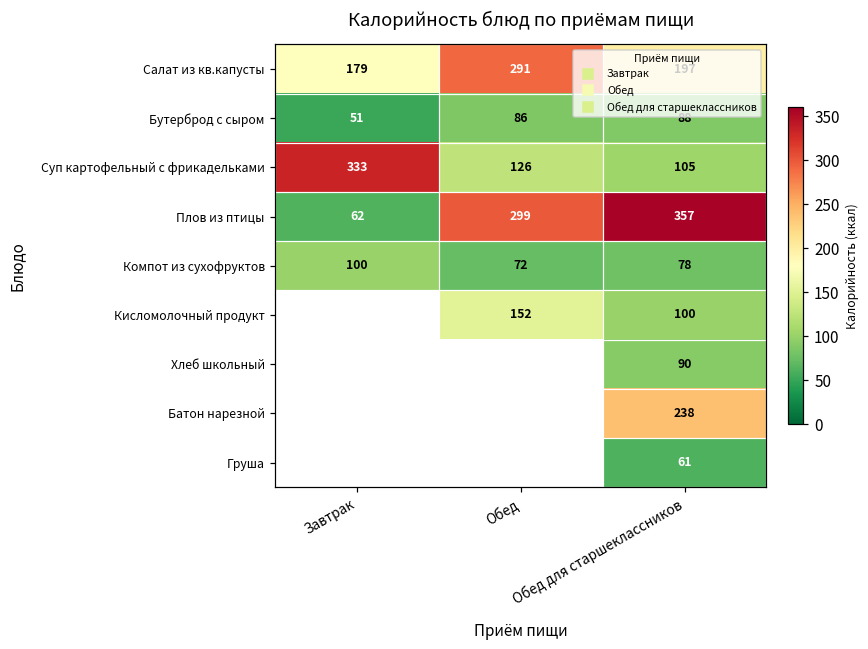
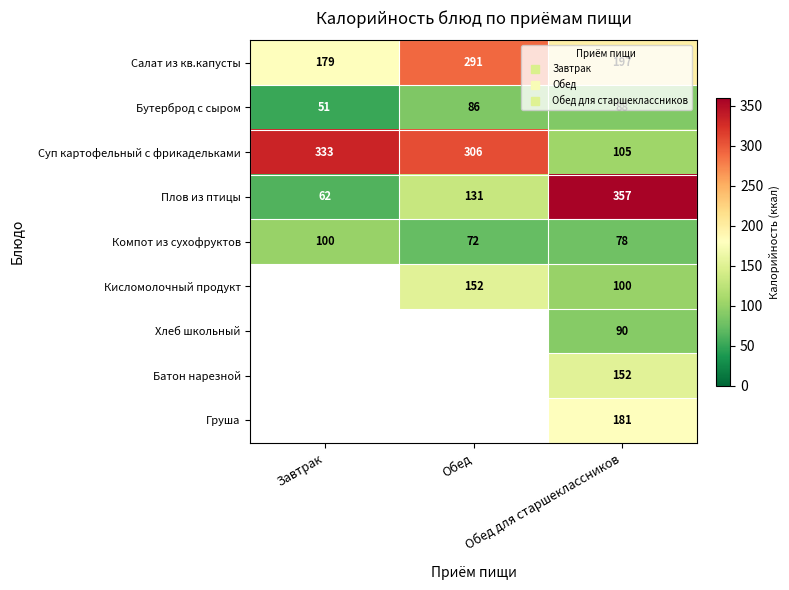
Суп картофельный с фрикадельками, Обед: 126 -> 306
Плов из птицы, Обед: 299 -> 131
Батон нарезной, Обед для старшеклассников: 238 -> 152
Груша, Обед для старшеклассников: 61 -> 181
